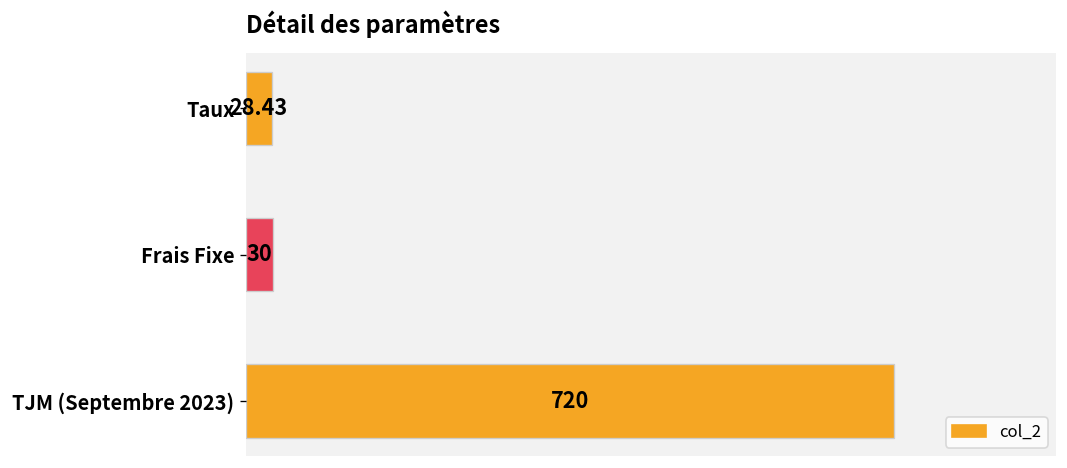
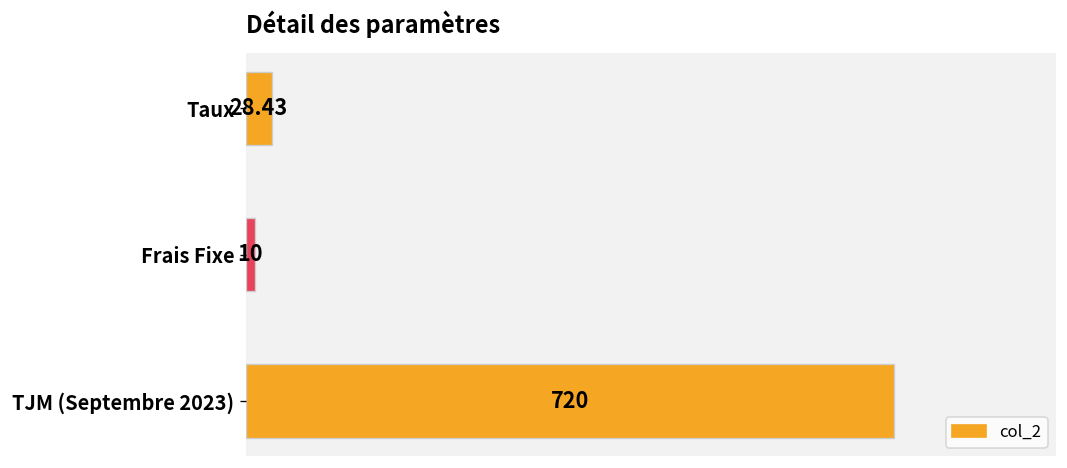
Frais Fixe: 30 -> 10
